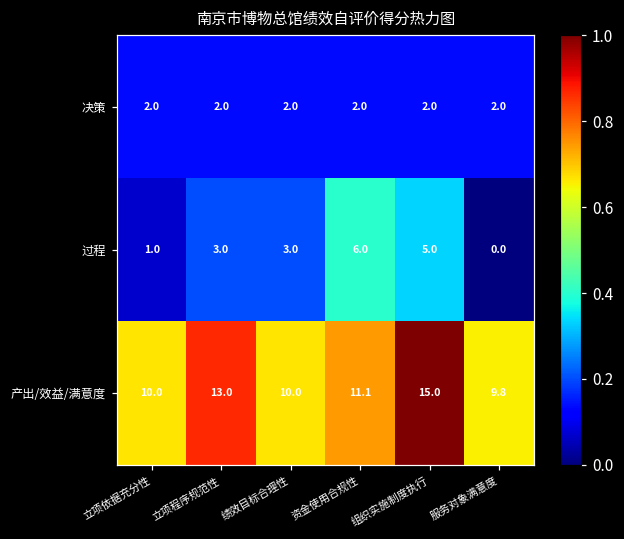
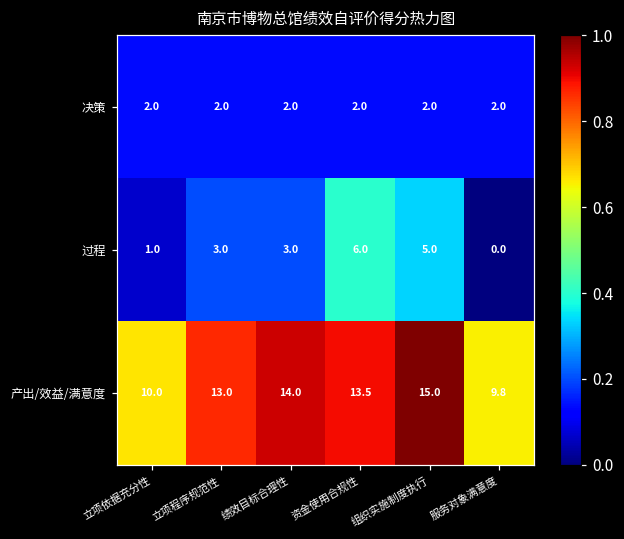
产出/效益/满意度, 绩效目标合理性: 10.0 -> 14.0
产出/效益/满意度, 资金使用合规性: 11.1 -> 13.5
